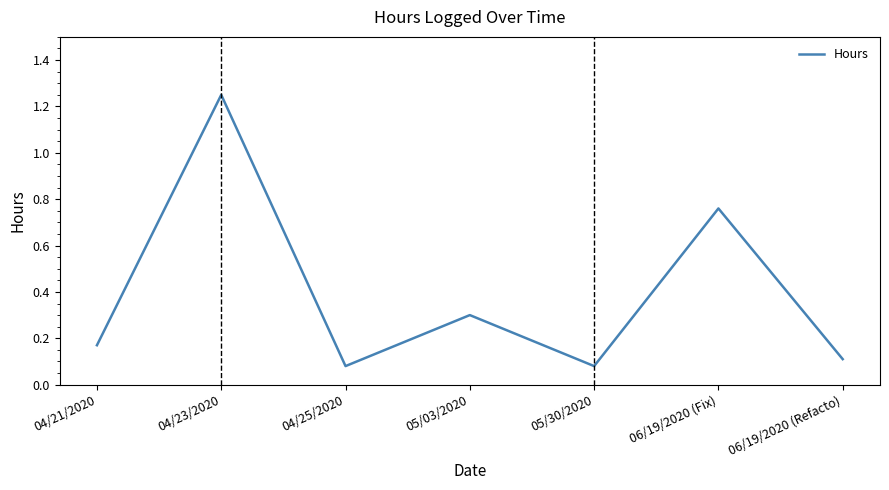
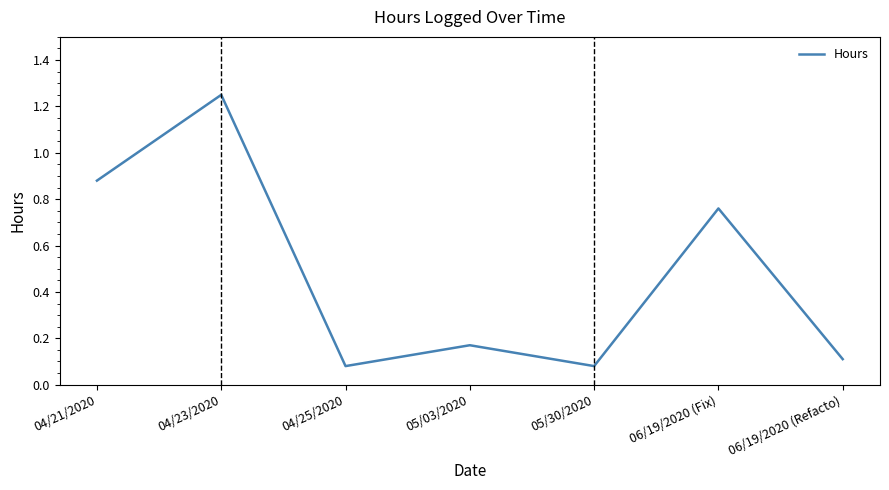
04/21/2020: 0.17 -> 0.88
05/03/2020: 0.30 -> 0.17
